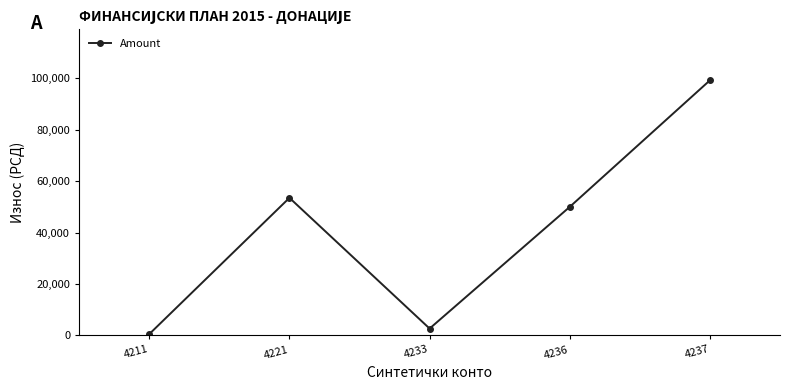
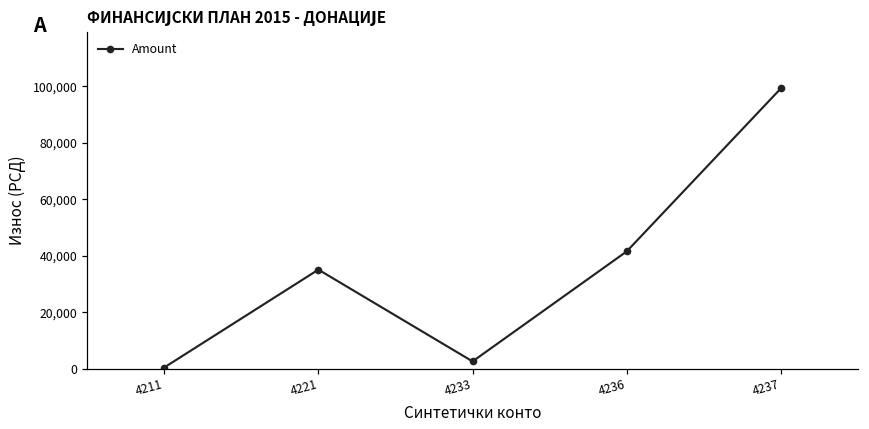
4221: 54,000 -> 35,000
4236: 50,000 -> 42,000
